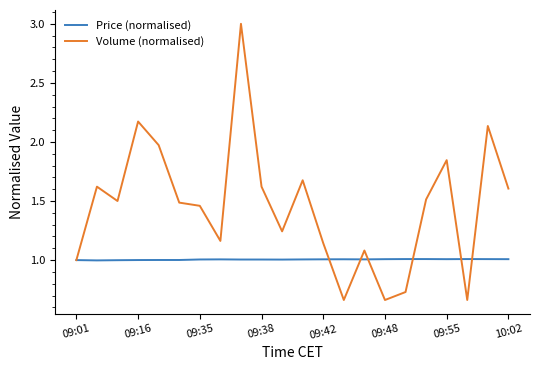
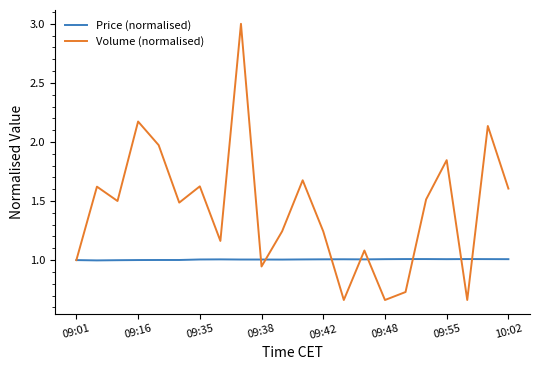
Volume (normalised), 09:35: 1.46 -> 1.62
Volume (normalised), 09:38: 1.62 -> 0.95
Volume (normalised), 09:42: 1.14 -> 1.24
